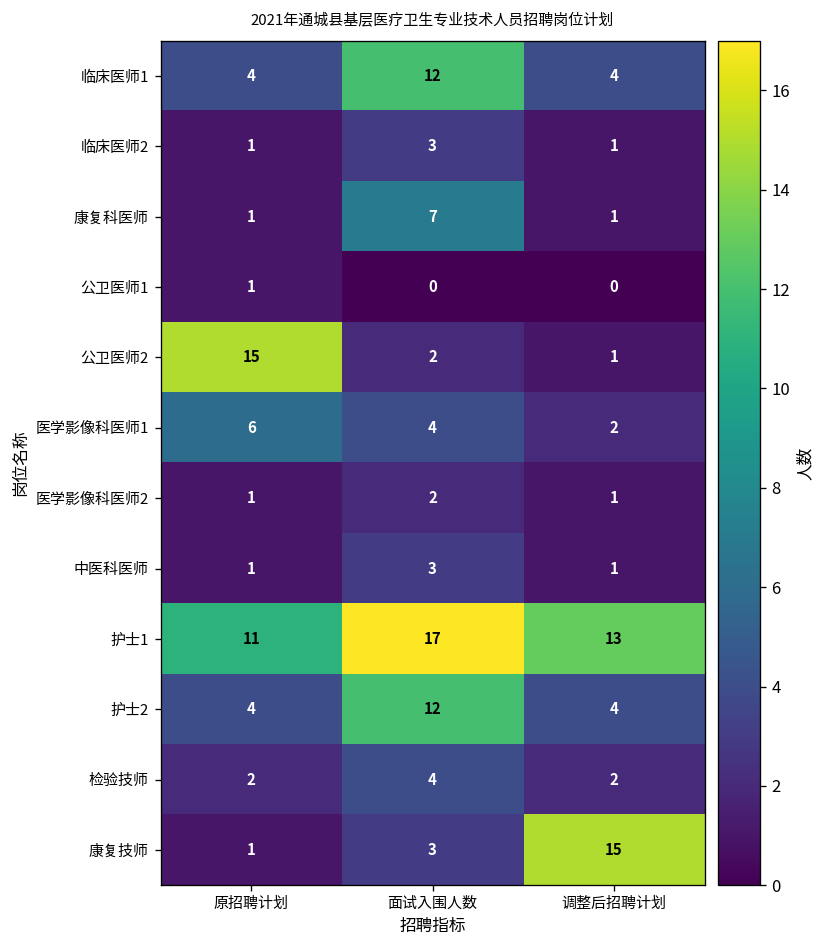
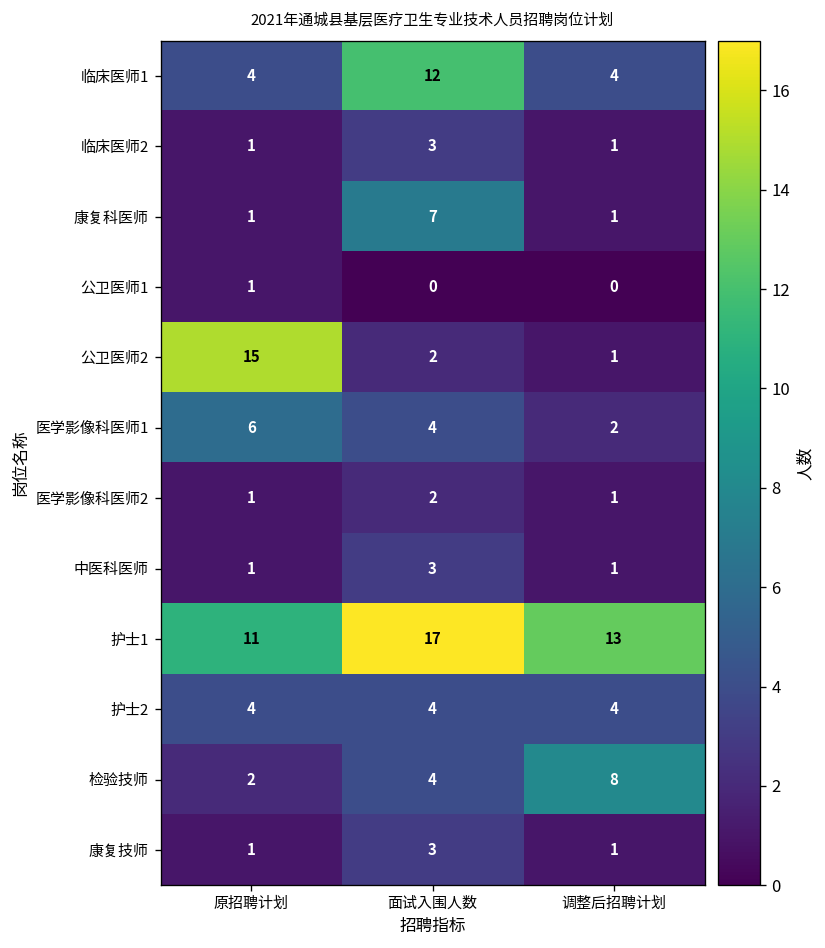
护士2, 面试入围人数: 12 -> 4
检验技师, 调整后招聘计划: 2 -> 8
康复技师, 调整后招聘计划: 15 -> 1
